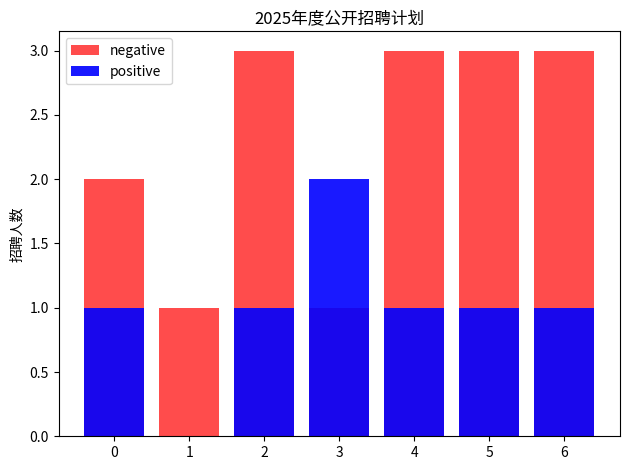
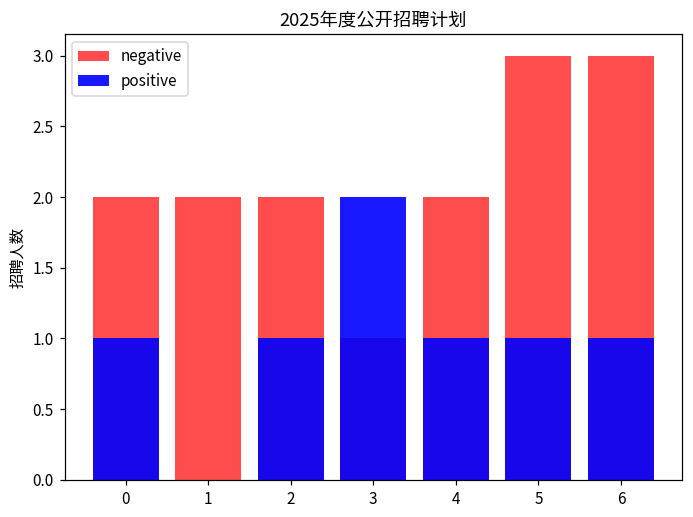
negative, 1: 1 -> 2
negative, 2: 3 -> 2
negative, 4: 3 -> 2
